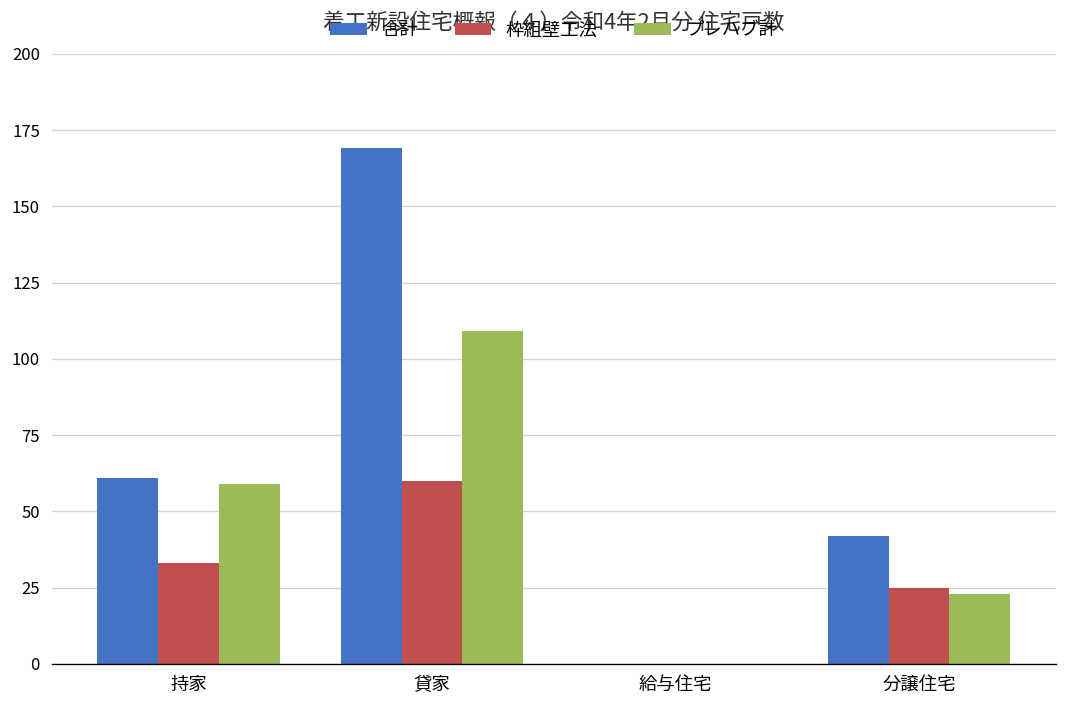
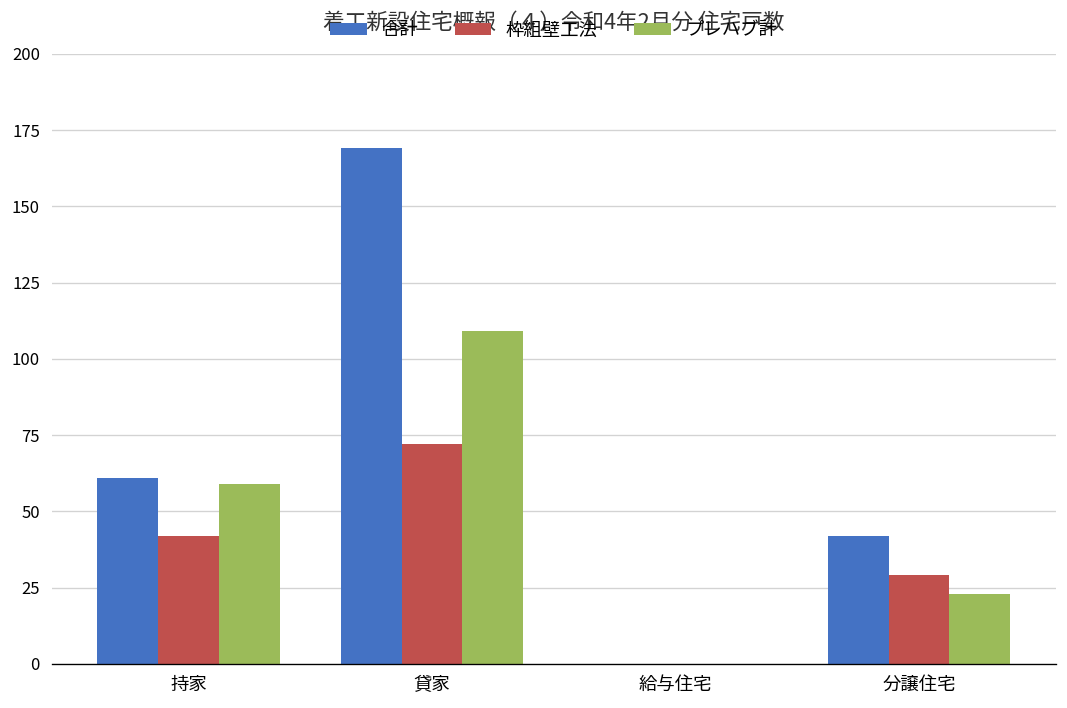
枠組壁工法, 持家: 33 -> 42
枠組壁工法, 貸家: 60 -> 72
枠組壁工法, 分譲住宅: 25 -> 29
